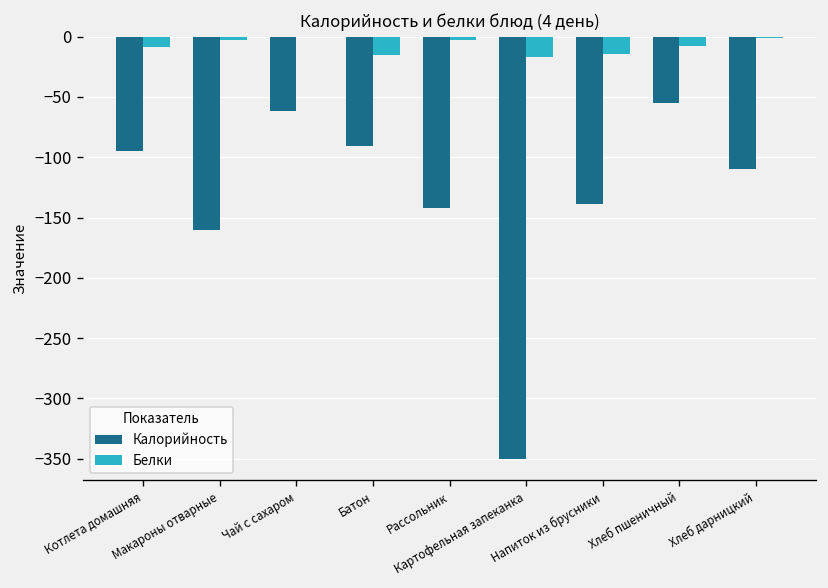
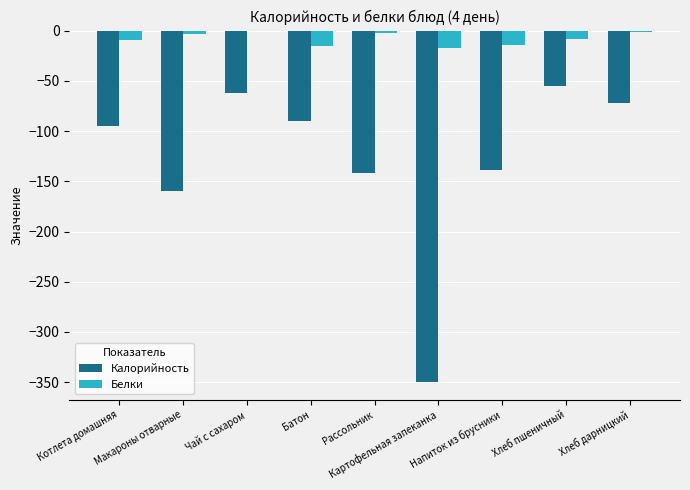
Калорийность, Хлеб дарницкий: -110 -> -72
